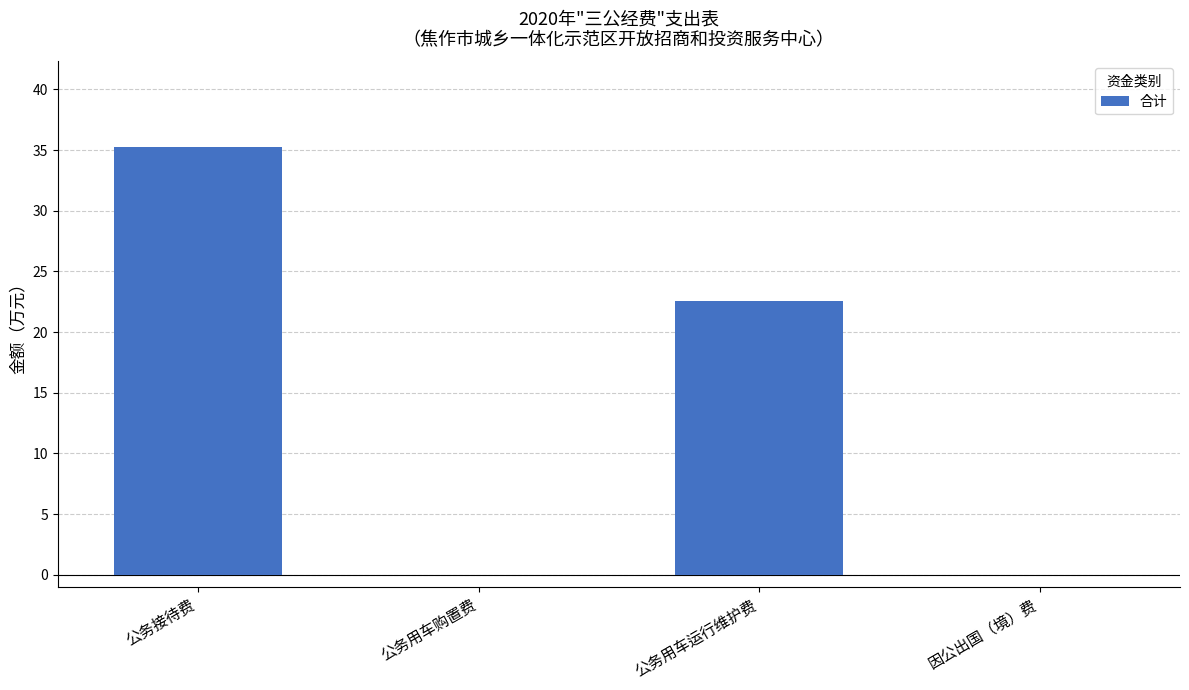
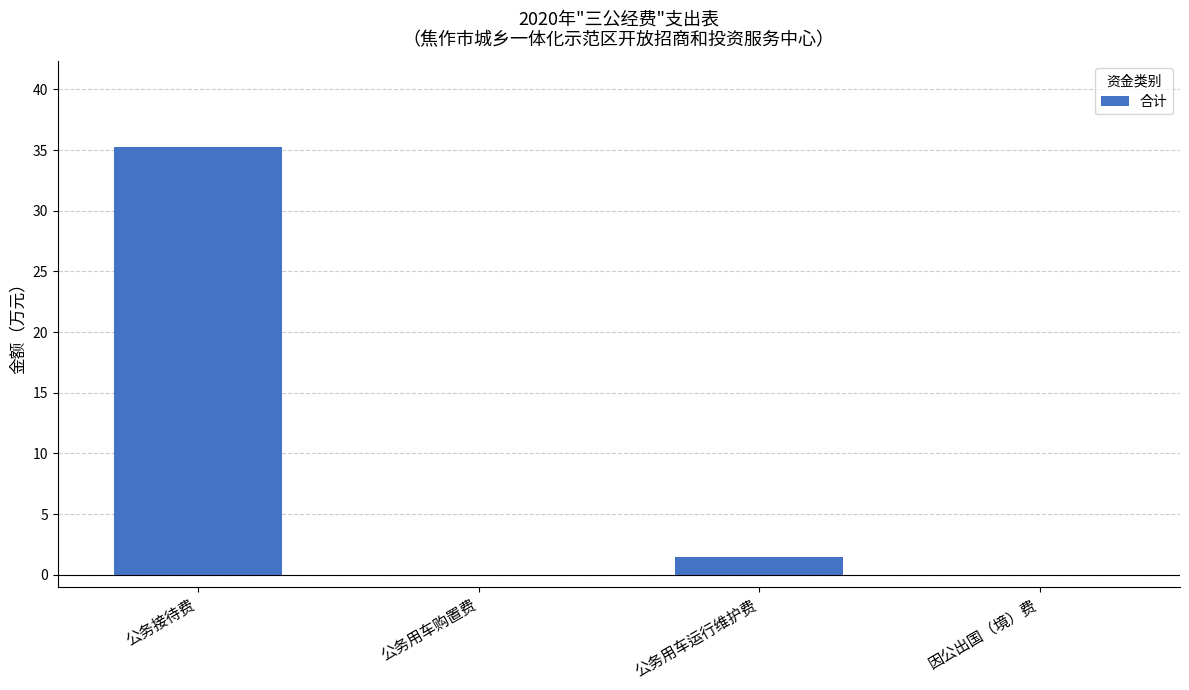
公务用车运行维护费: 22.6 -> 1.5
